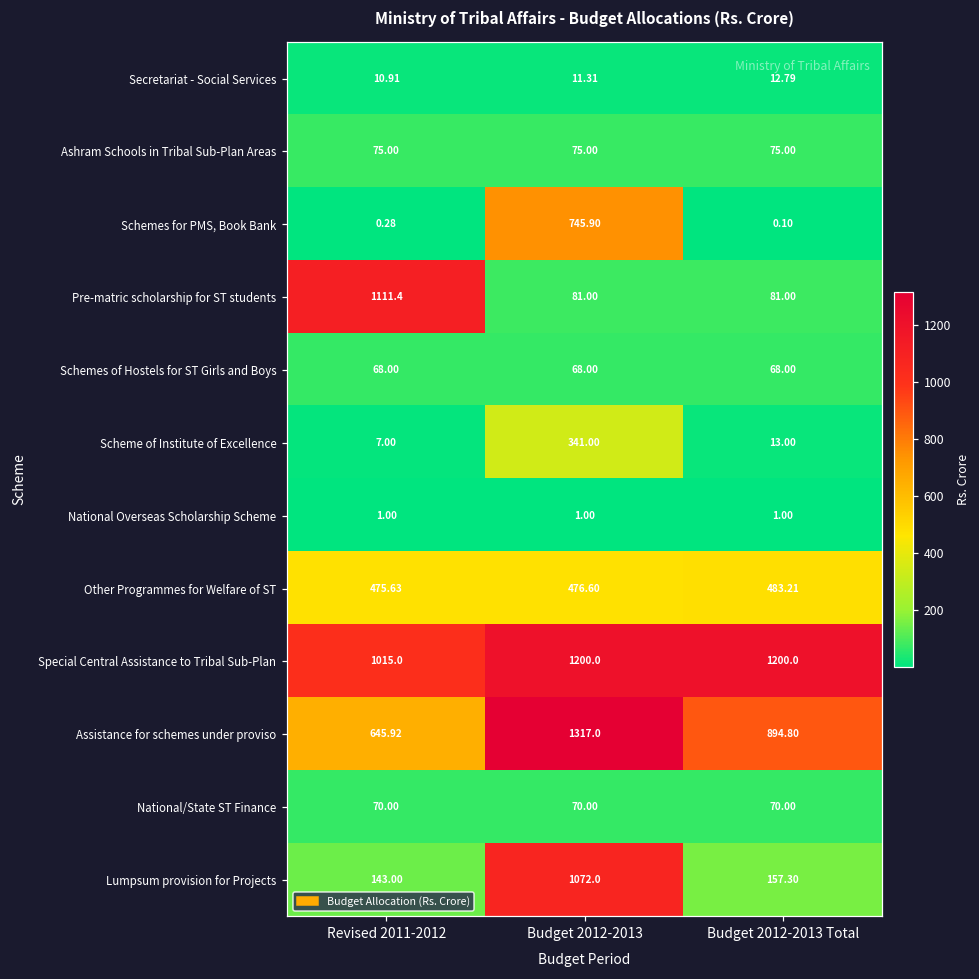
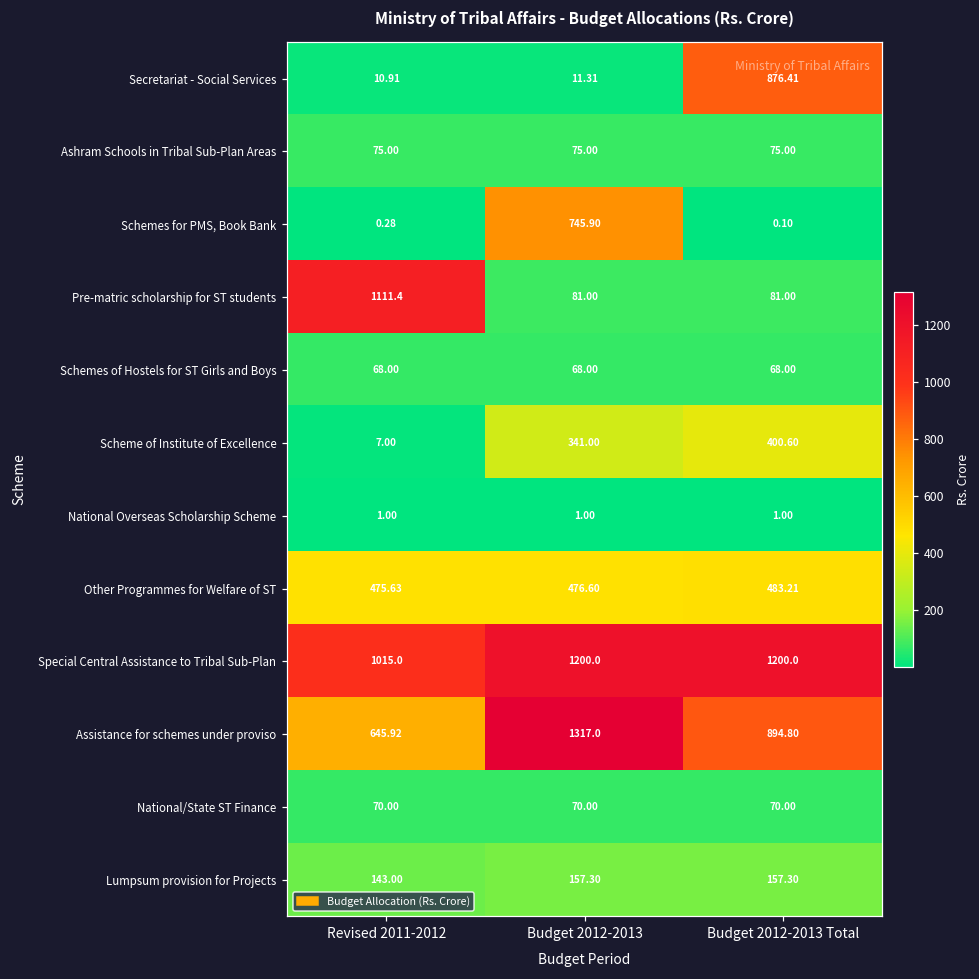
Secretariat - Social Services, Budget 2012-2013 Total: 12.79 -> 876.41
Scheme of Institute of Excellence, Budget 2012-2013 Total: 13.00 -> 400.60
Lumpsum provision for Projects, Budget 2012-2013: 1072.0 -> 157.30
